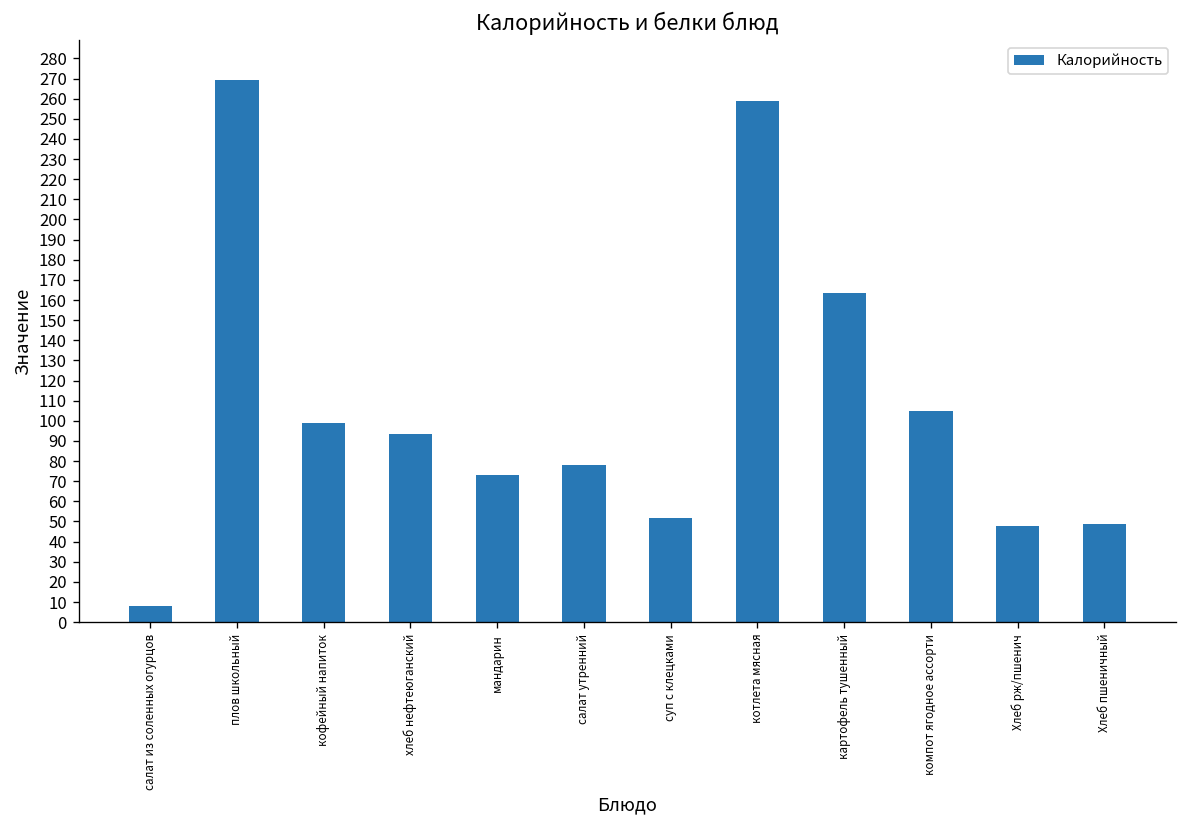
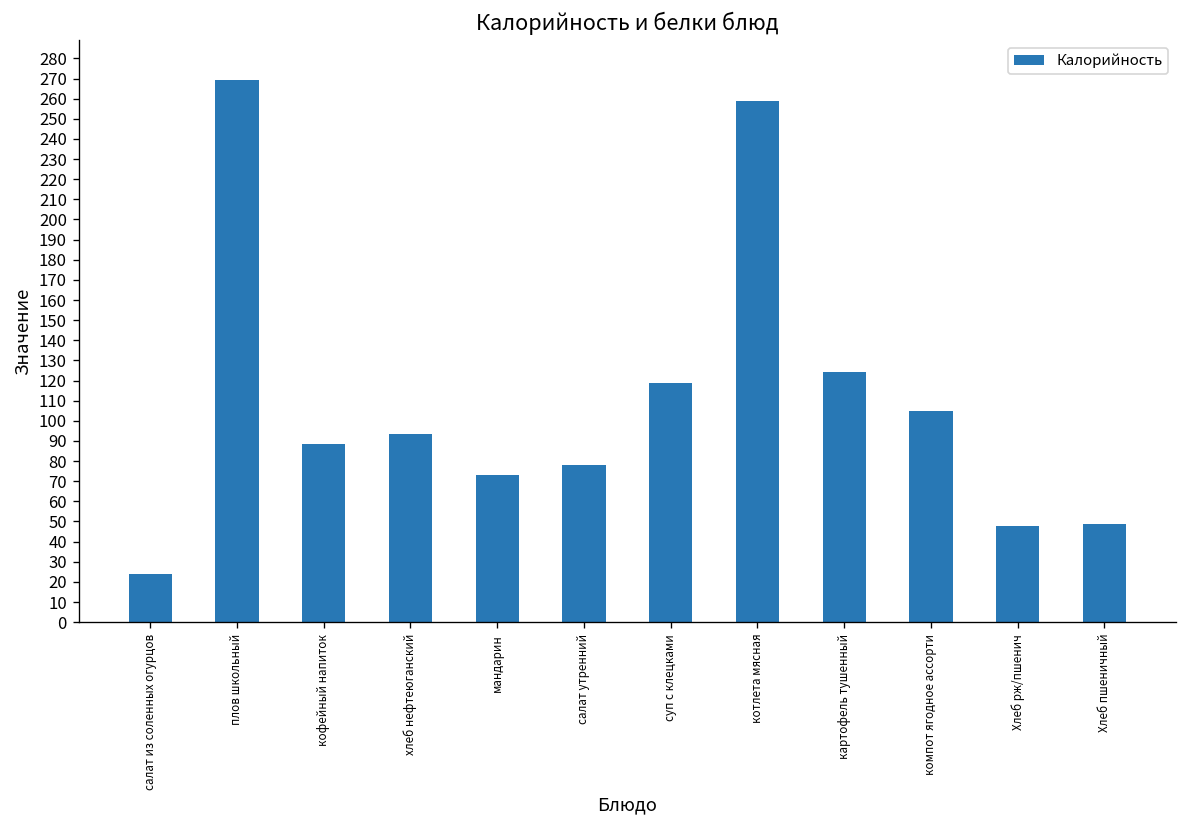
салат из соленных огурцов: 8 -> 24
кофейный напиток: 99 -> 88
суп с клецками: 52 -> 119
картофель тушенный: 164 -> 124
